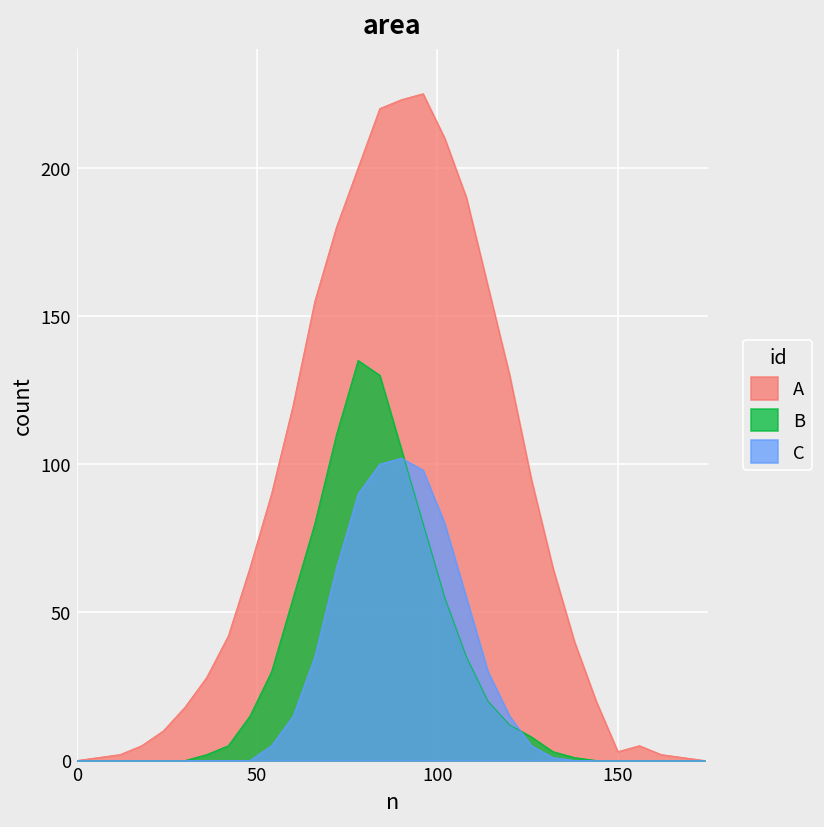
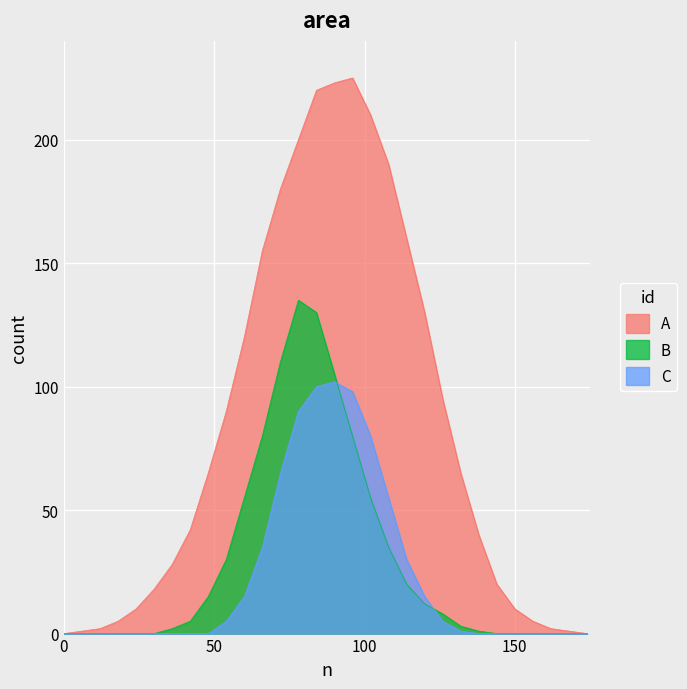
A, 150: 3 -> 10
